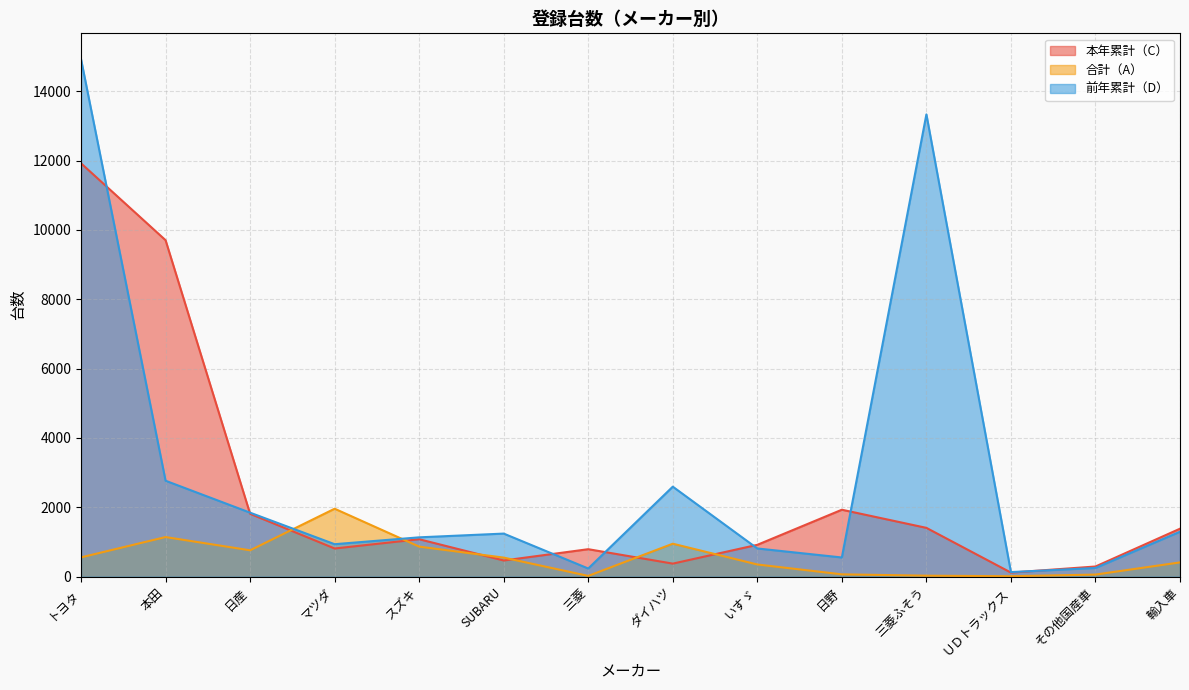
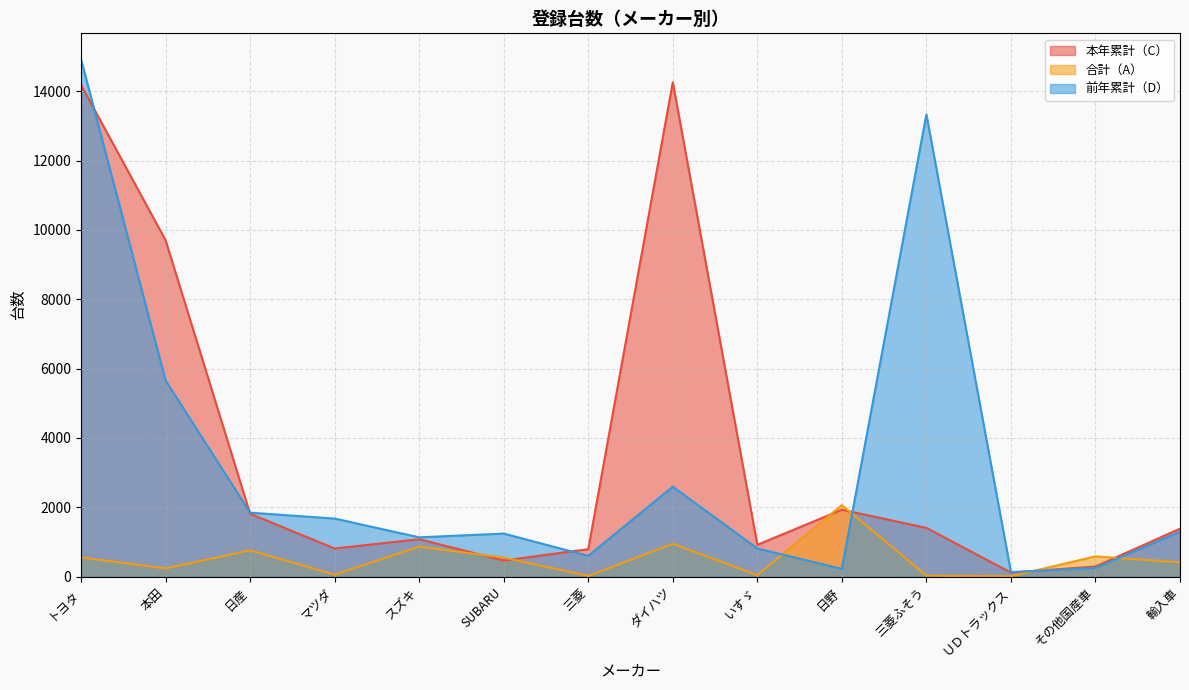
本年累計（C）, トヨタ: 11900 -> 14200
合計（A）, 本田: 1100 -> 200
前年累計（D）, 本田: 2800 -> 5700
合計（A）, マツダ: 2000 -> 100
前年累計（D）, マツダ: 900 -> 1700
前年累計（D）, 三菱: 200 -> 600
本年累計（C）, ダイハツ: 400 -> 14300
合計（A）, いすゞ: 400 -> 0
合計（A）, 日野: 100 -> 2100
前年累計（D）, 日野: 600 -> 200
合計（A）, その他国産車: 100 -> 600
